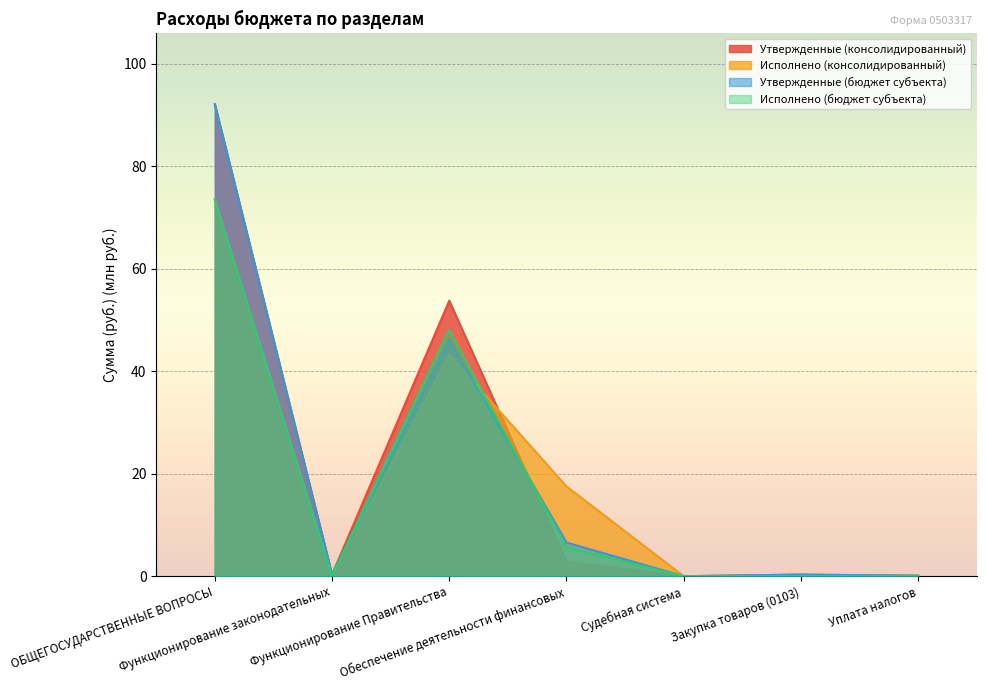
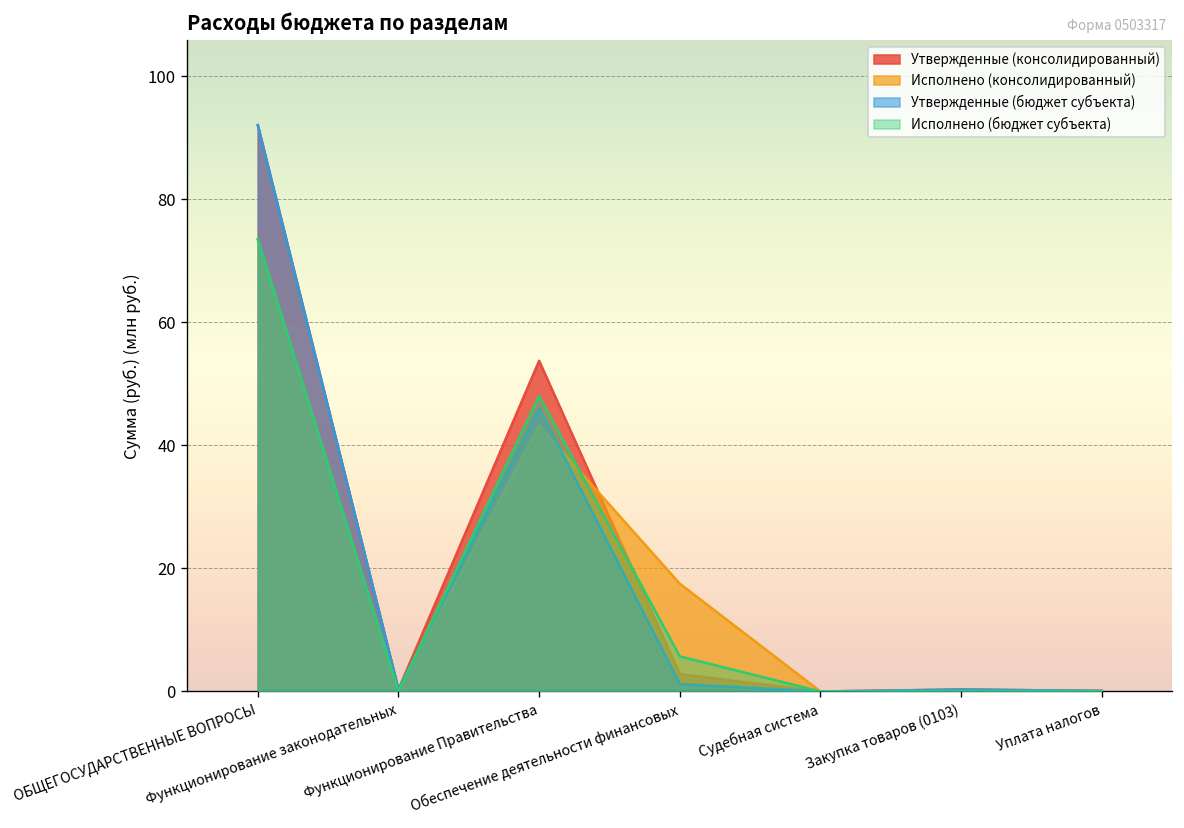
Утвержденные (бюджет субъекта), Обеспечение деятельности финансовых: 7 -> 1
